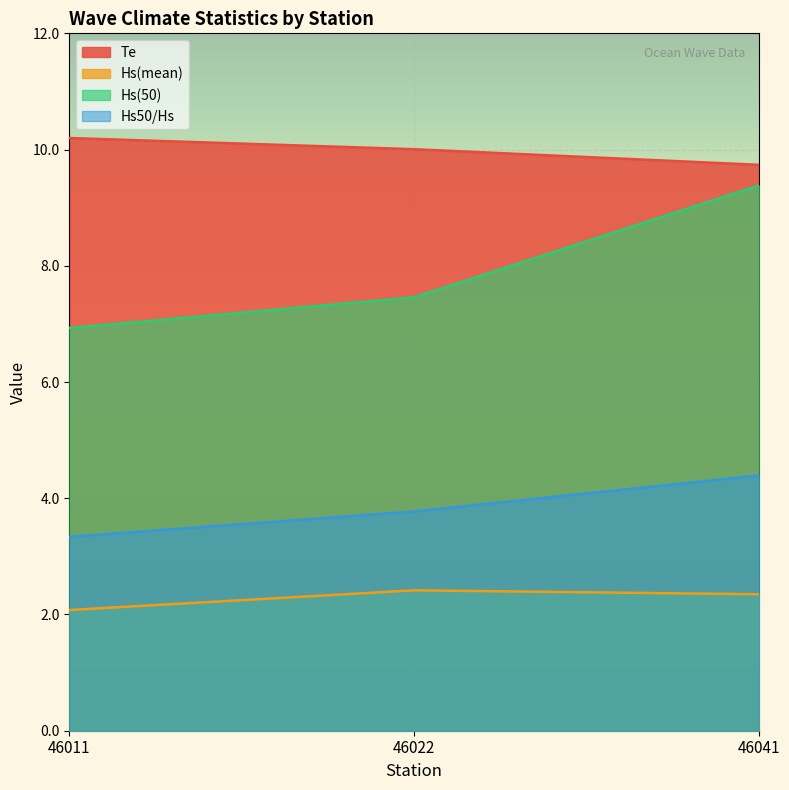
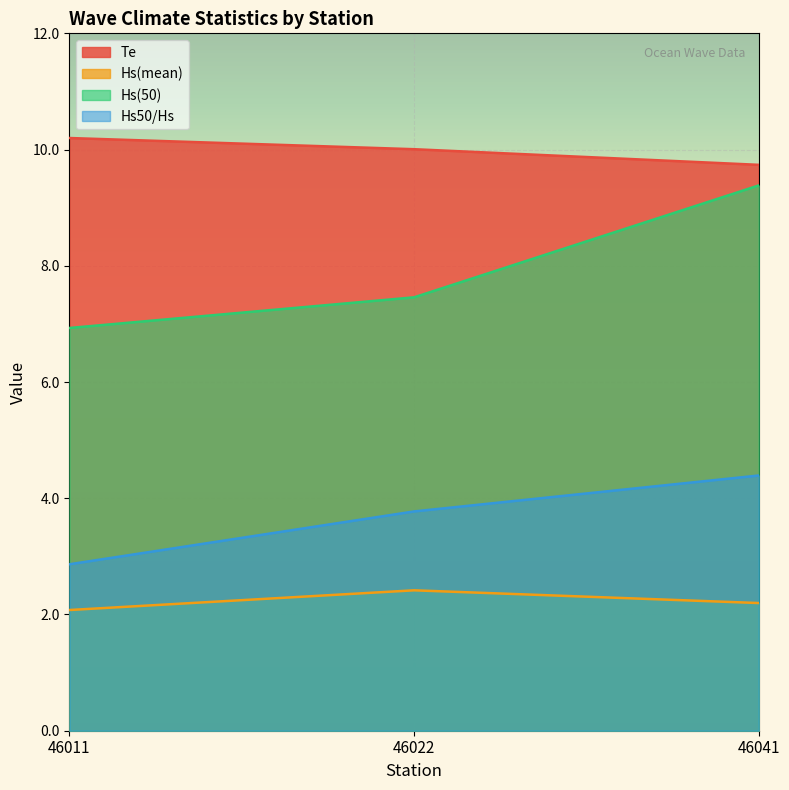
Hs50/Hs, 46011: 3.3 -> 2.9
Hs(mean), 46041: 2.3 -> 2.2
